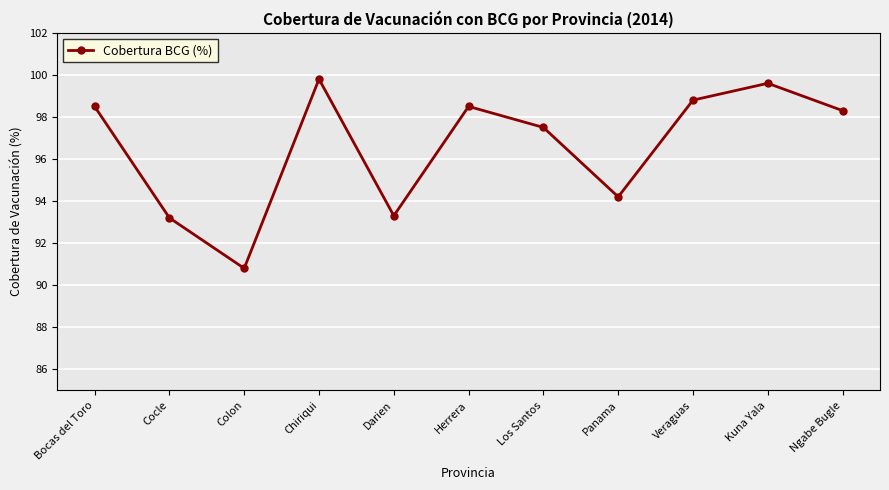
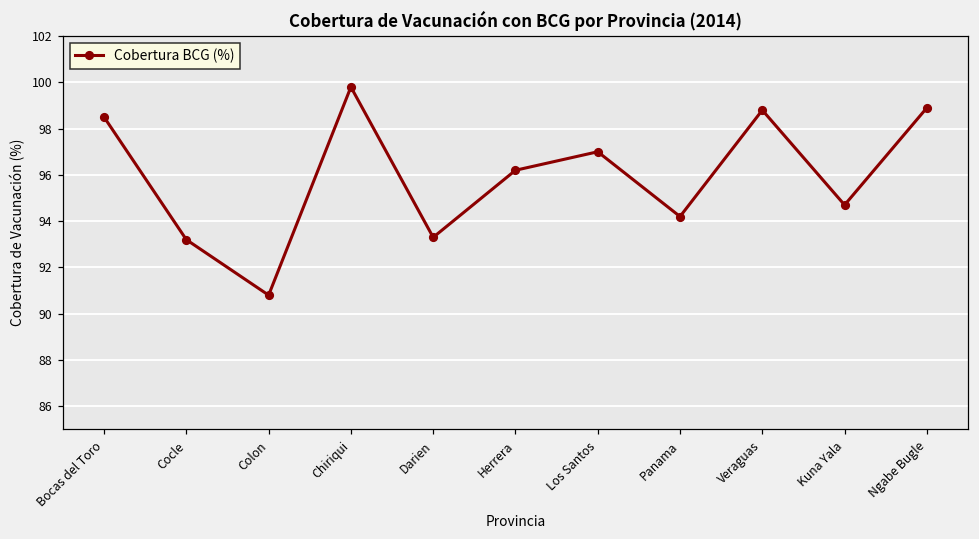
Herrera: 98.5 -> 96.2
Los Santos: 97.5 -> 97.0
Kuna Yala: 99.6 -> 94.7
Ngabe Bugle: 98.3 -> 98.9
